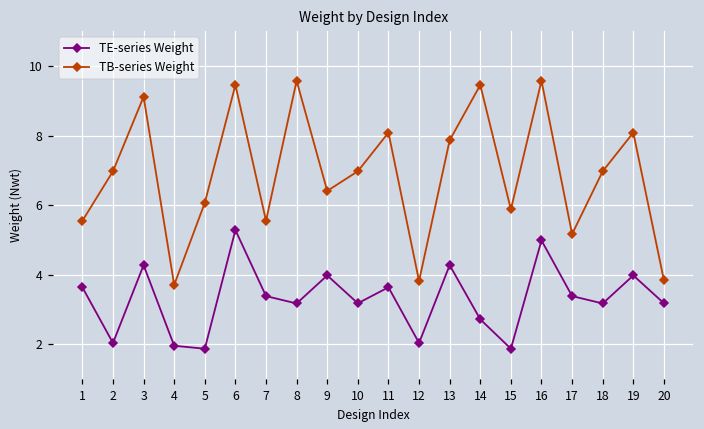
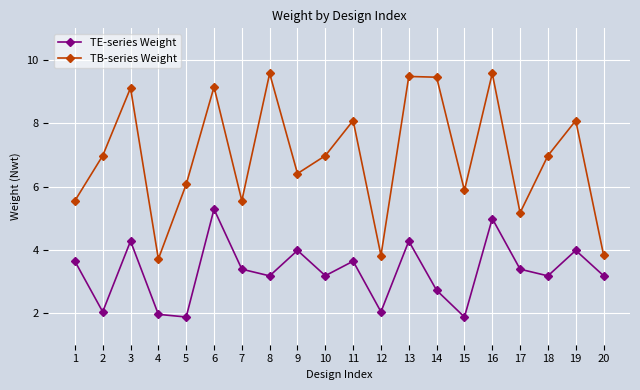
TB-series Weight, 6: 9.5 -> 9.1
TB-series Weight, 13: 7.9 -> 9.5
